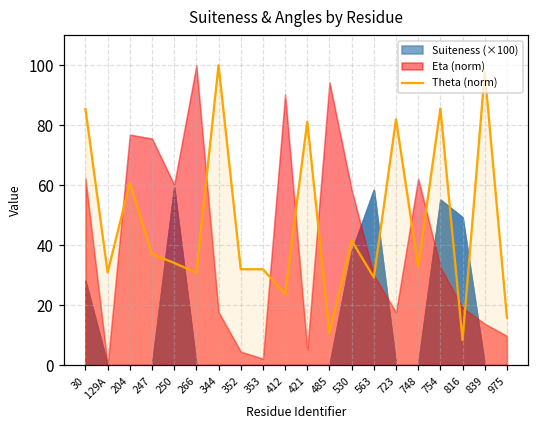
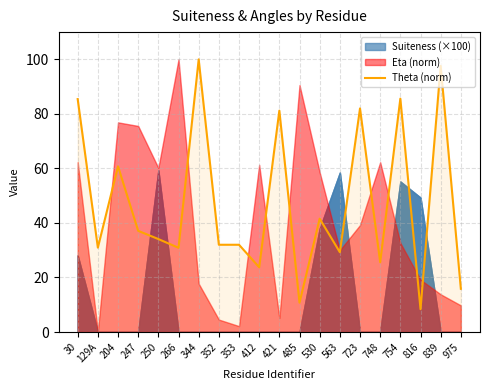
Eta (norm), 412: 90 -> 61
Eta (norm), 485: 94 -> 91
Eta (norm), 723: 18 -> 39
Theta (norm), 748: 33 -> 26
